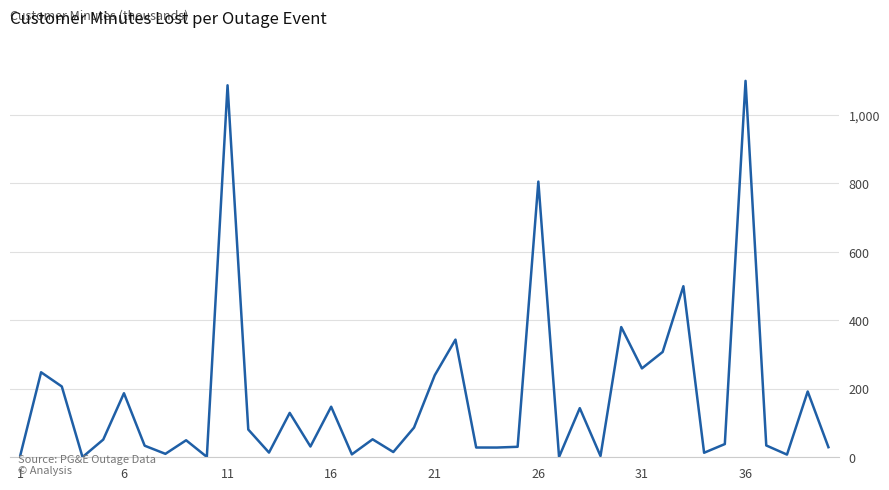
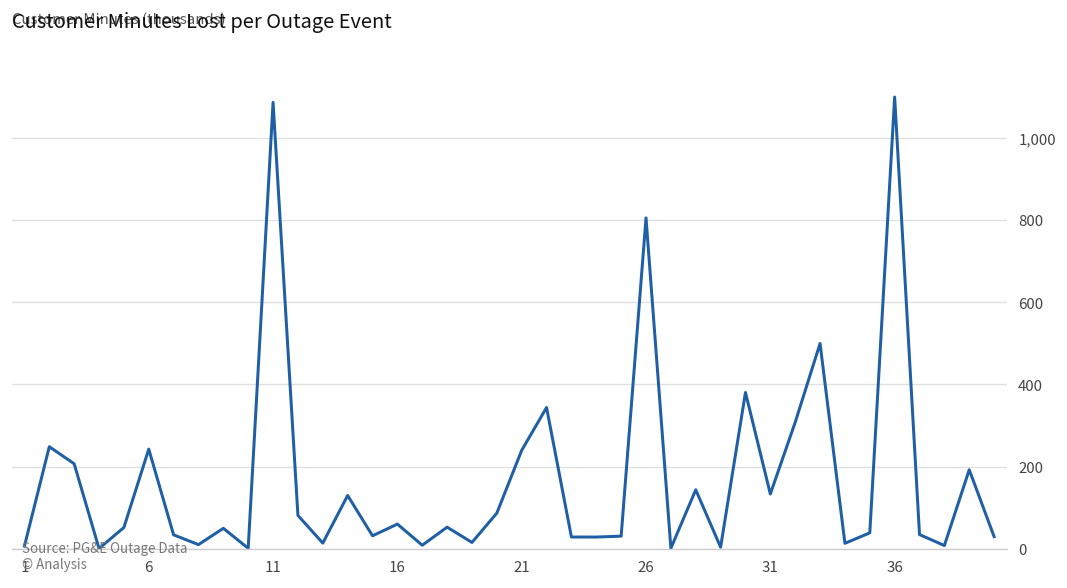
6: 190 -> 240
16: 150 -> 60
31: 260 -> 130
